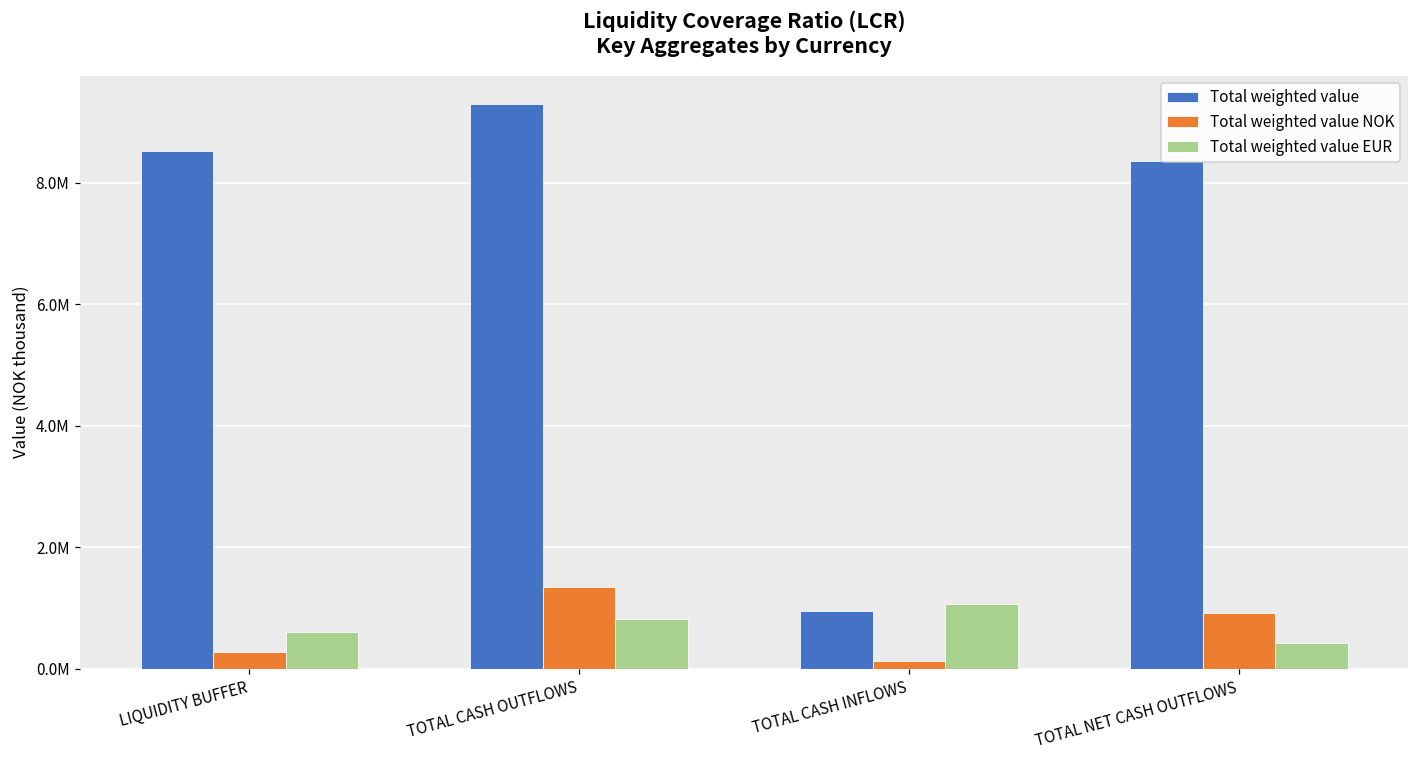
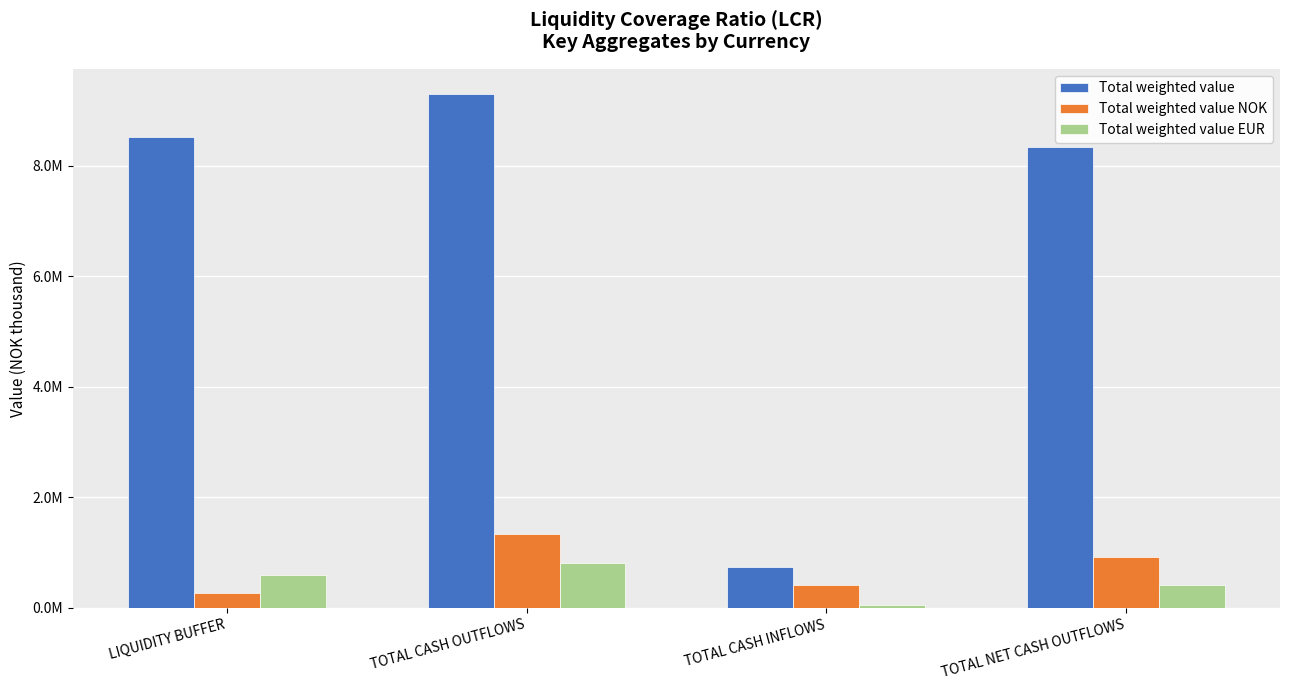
Total weighted value, TOTAL CASH INFLOWS: 900000 -> 700000
Total weighted value NOK, TOTAL CASH INFLOWS: 100000 -> 400000
Total weighted value EUR, TOTAL CASH INFLOWS: 1100000 -> 100000
